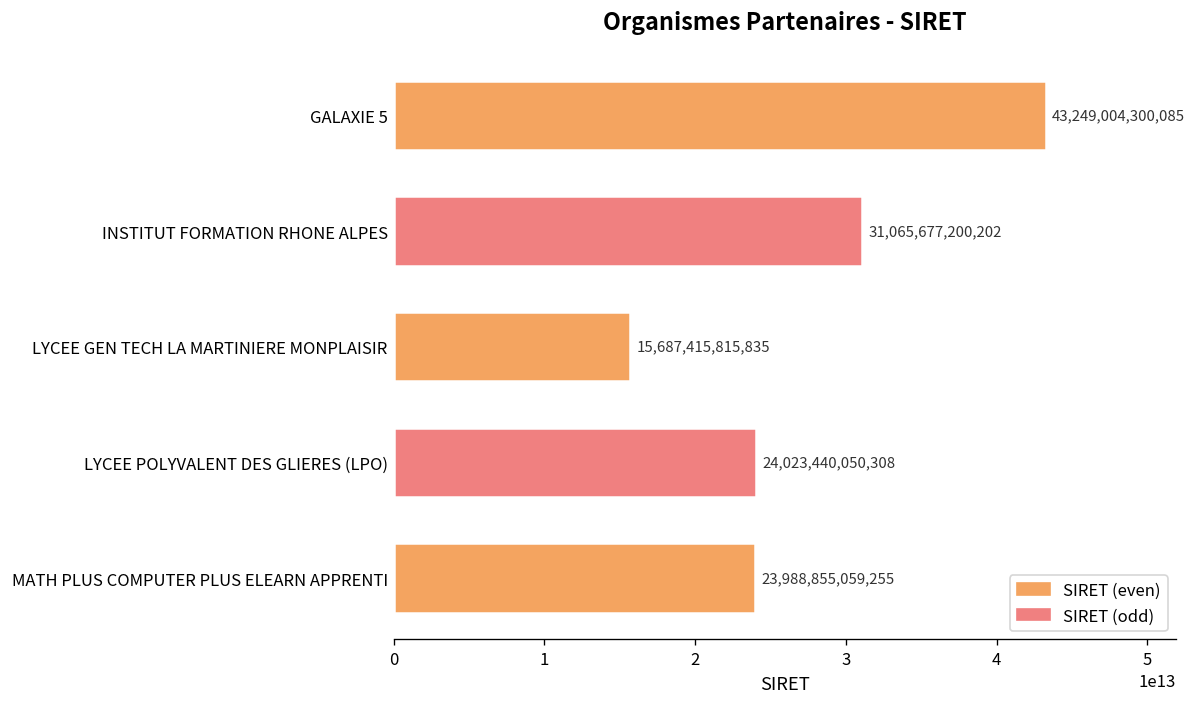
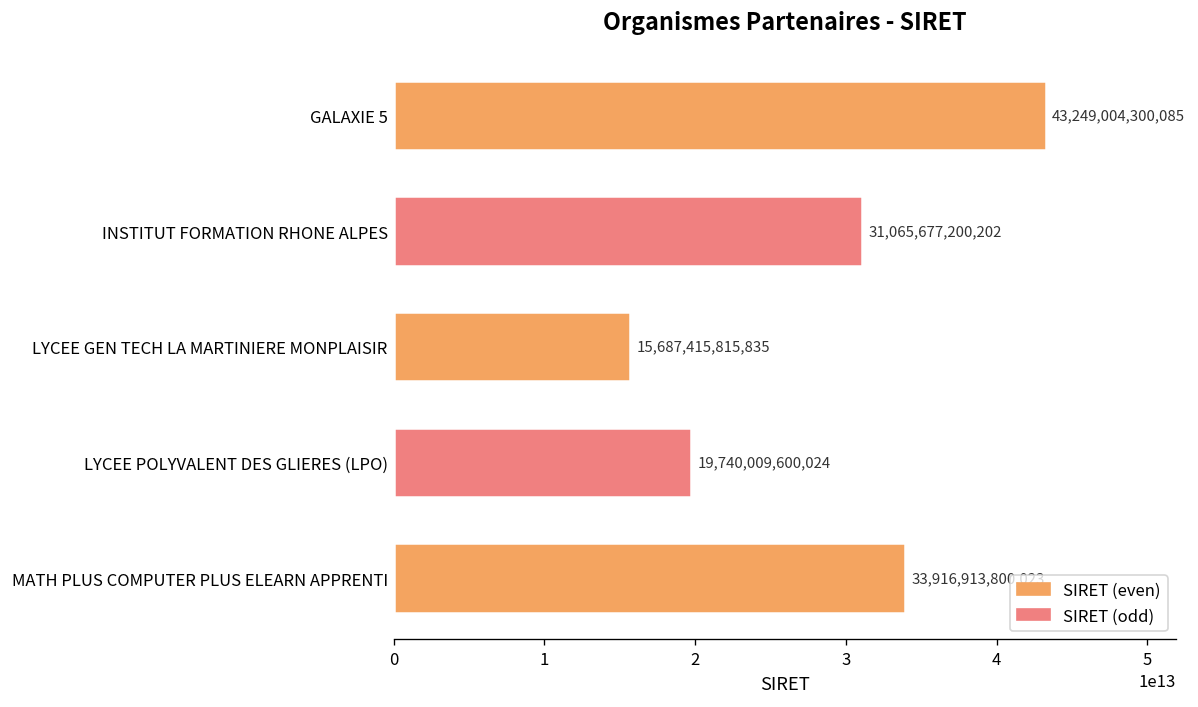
LYCEE POLYVALENT DES GLIERES (LPO): 24,023,440,050,308 -> 19,740,009,600,024
MATH PLUS COMPUTER PLUS ELEARN APPRENTI: 24000000000000 -> 33900000000000
